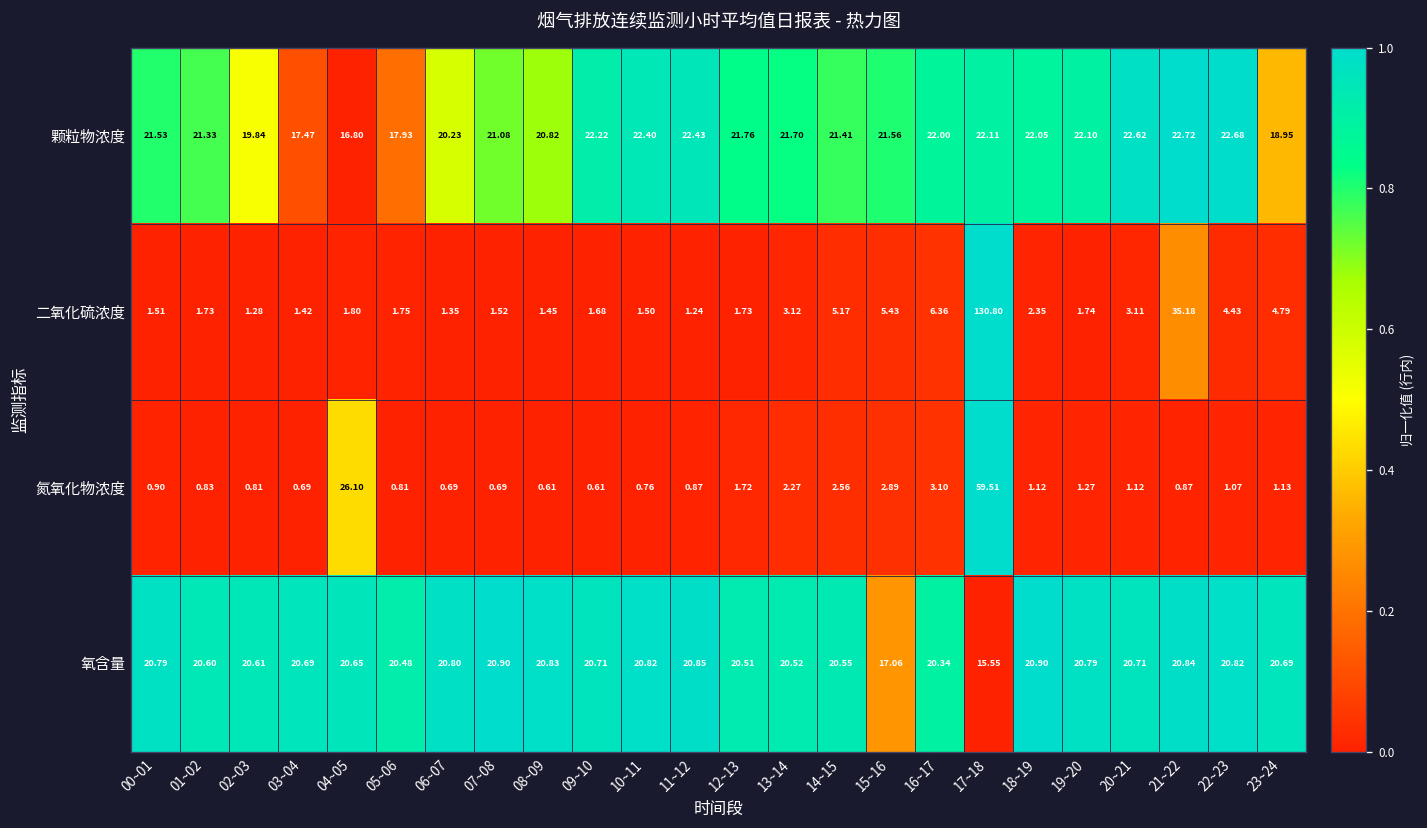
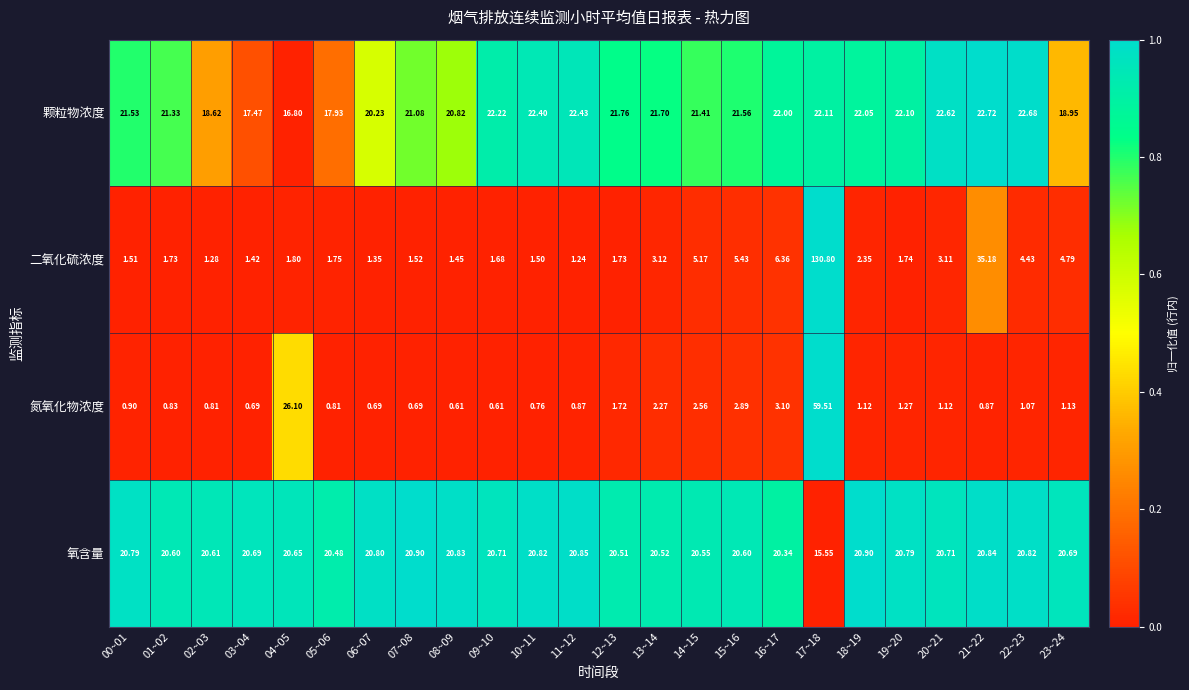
颗粒物浓度, 02~03: 19.84 -> 18.62
氧含量, 15~16: 17.06 -> 20.60
